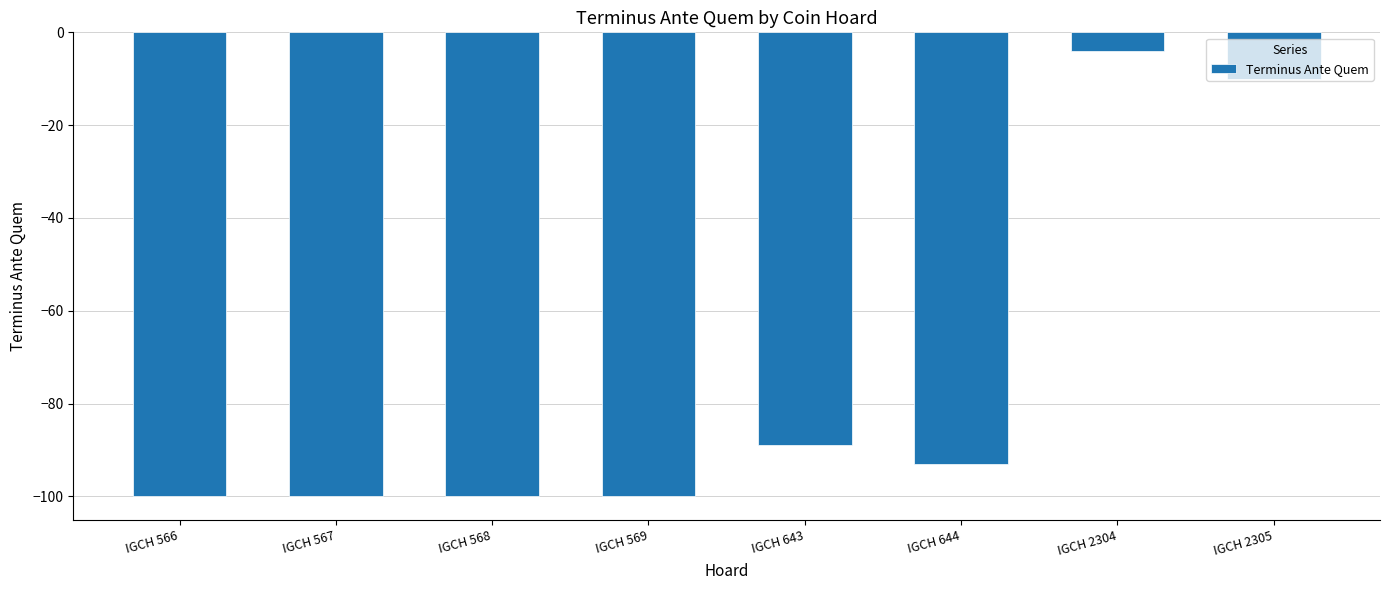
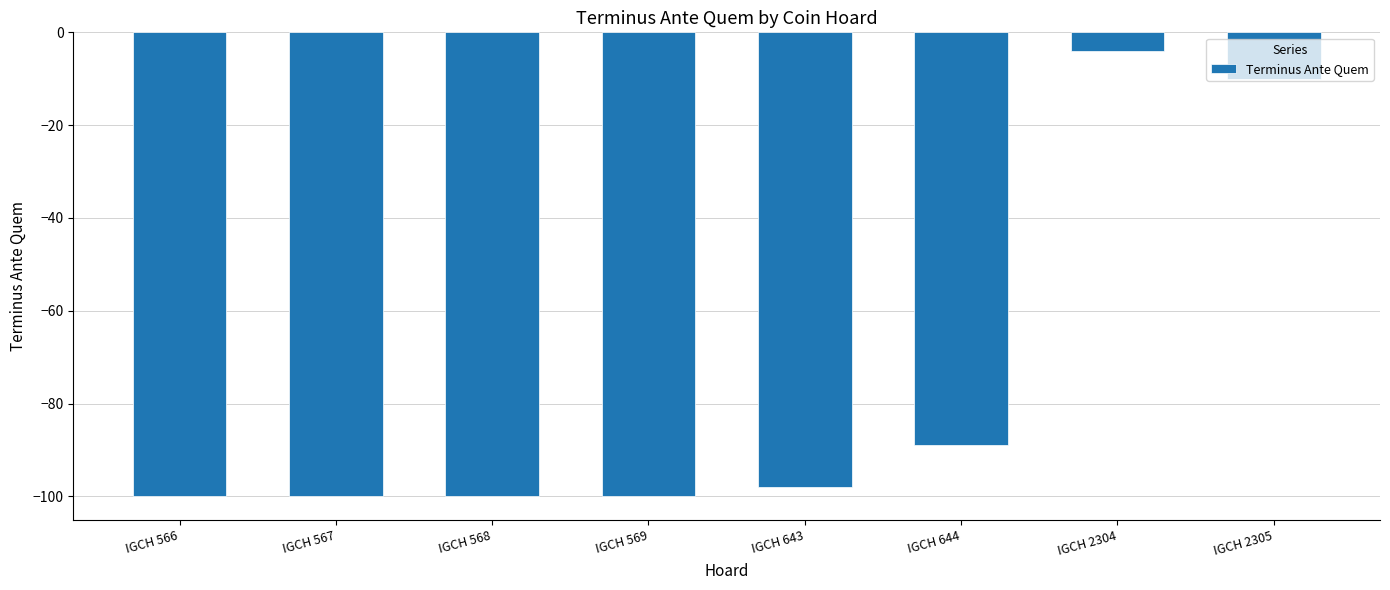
IGCH 643: -89 -> -98
IGCH 644: -93 -> -89
